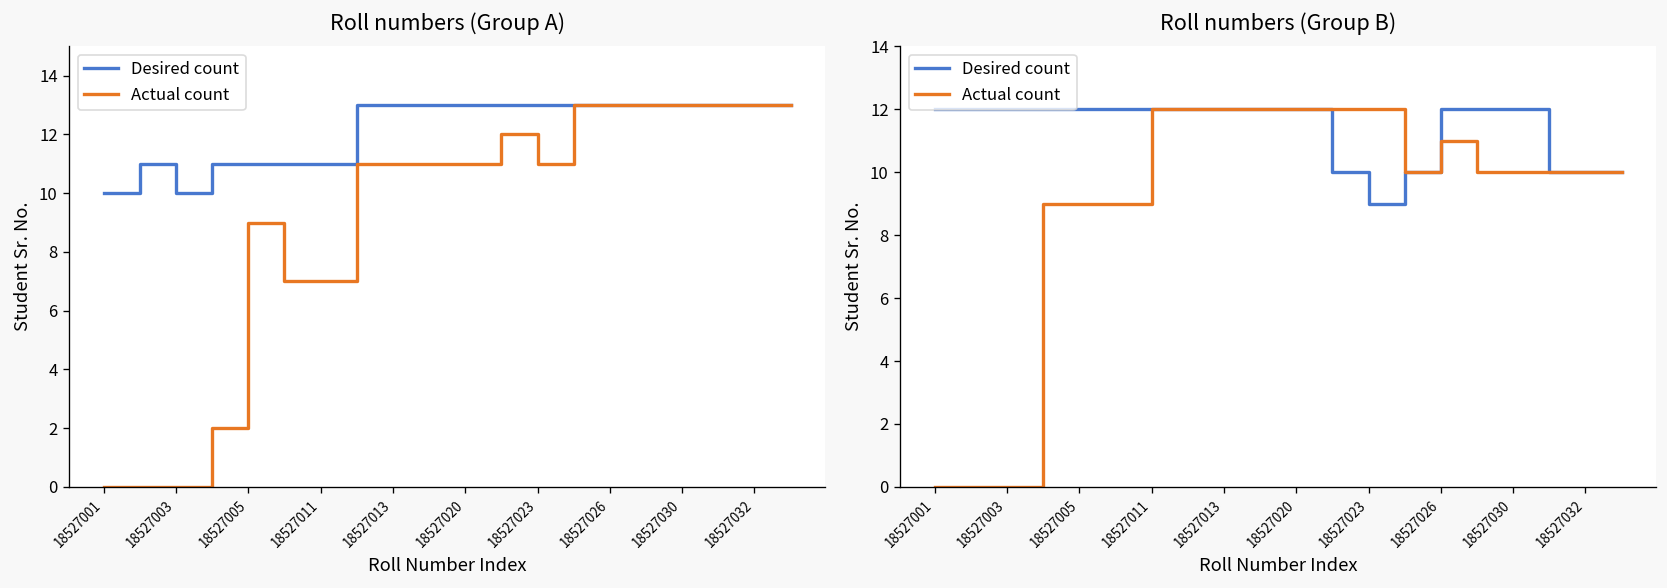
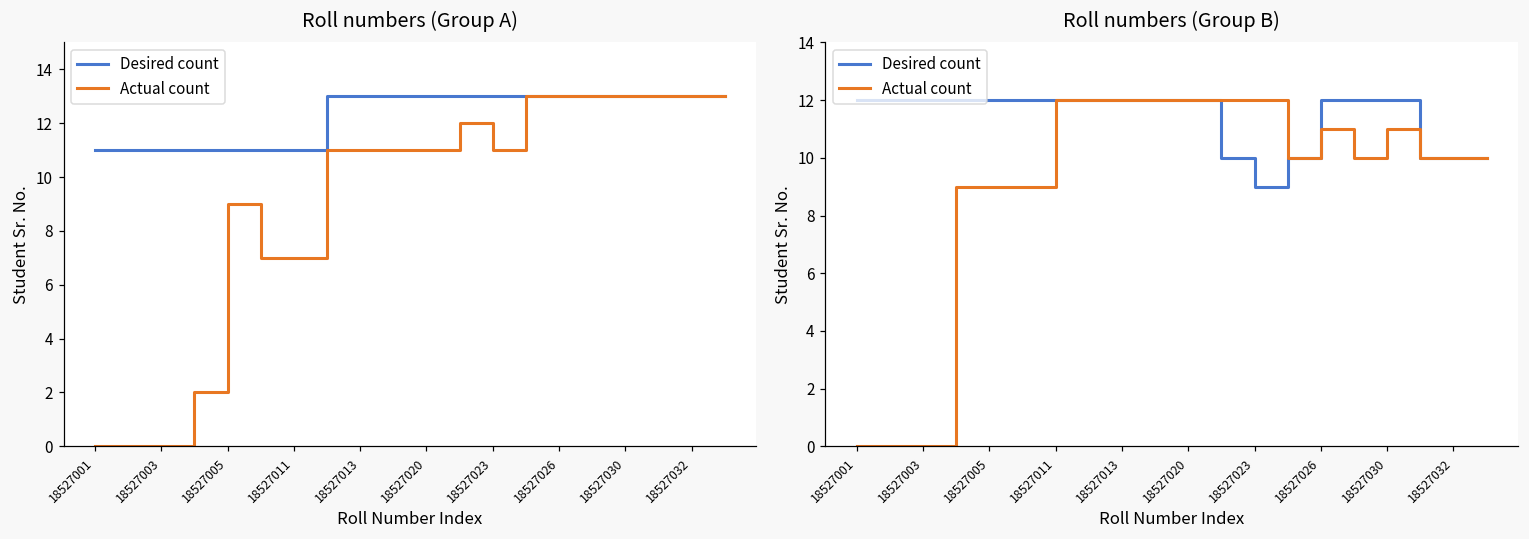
Roll numbers (Group A), Desired count, 18527001: 10 -> 11
Roll numbers (Group A), Desired count, 18527003: 10 -> 11
Roll numbers (Group B), Actual count, 18527030: 10 -> 11
